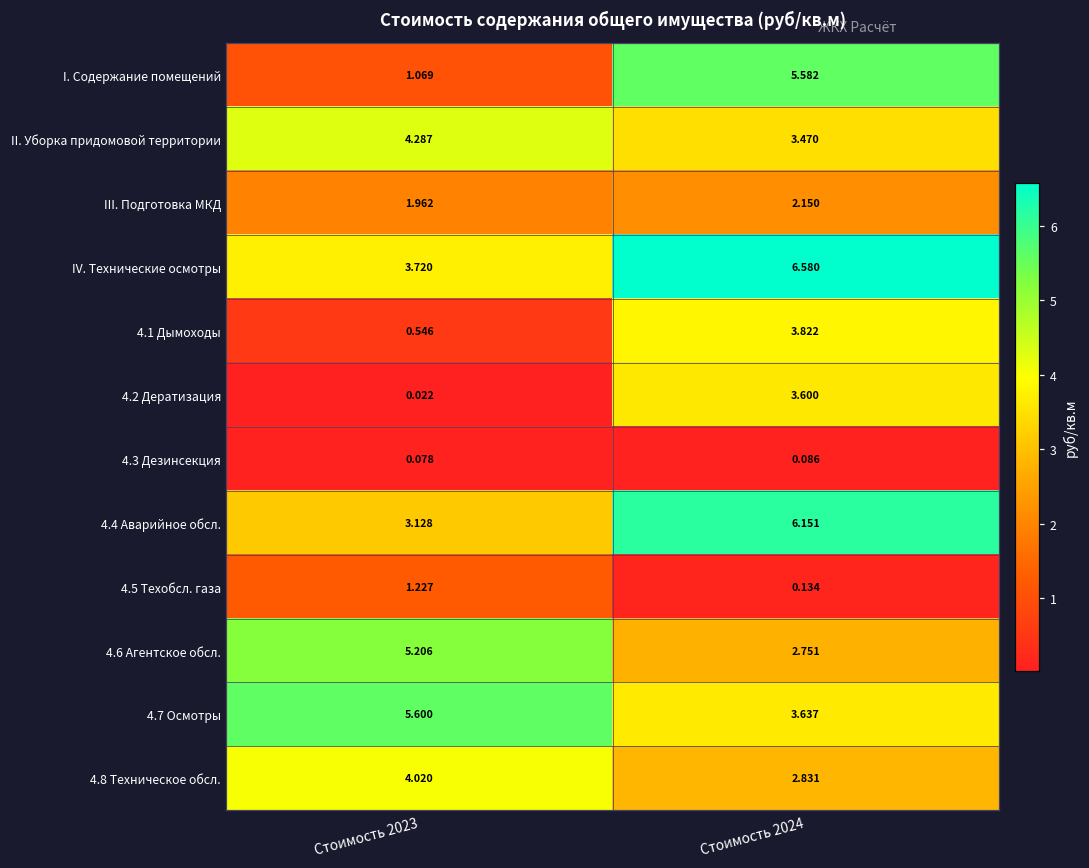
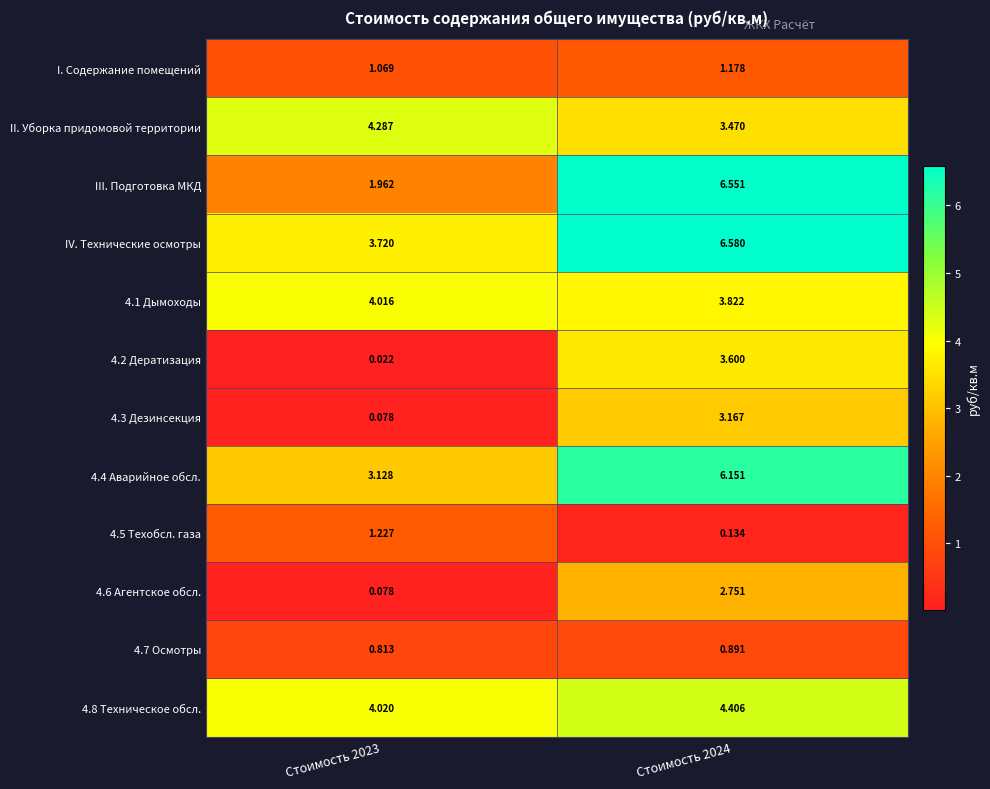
I. Содержание помещений, Стоимость 2024: 5.582 -> 1.178
III. Подготовка МКД, Стоимость 2024: 2.150 -> 6.551
4.1 Дымоходы, Стоимость 2023: 0.546 -> 4.016
4.3 Дезинсекция, Стоимость 2024: 0.086 -> 3.167
4.6 Агентское обсл., Стоимость 2023: 5.206 -> 0.078
4.7 Осмотры, Стоимость 2023: 5.600 -> 0.813
4.7 Осмотры, Стоимость 2024: 3.637 -> 0.891
4.8 Техническое обсл., Стоимость 2024: 2.831 -> 4.406
